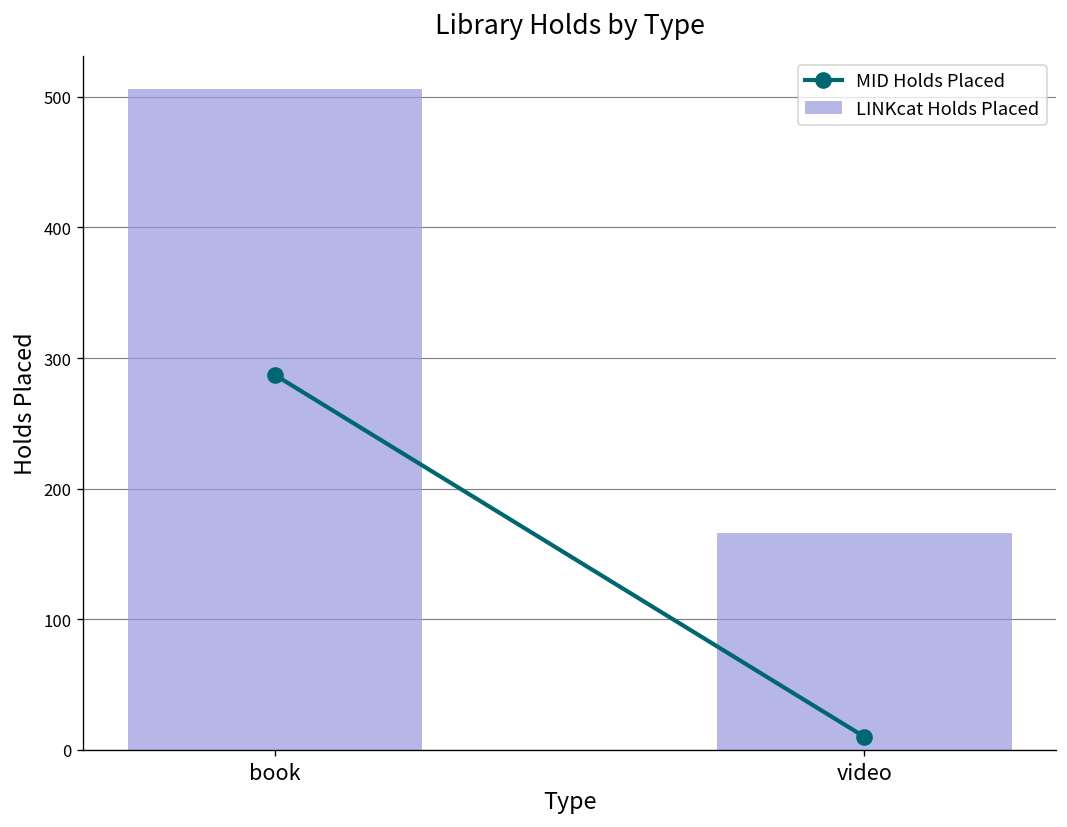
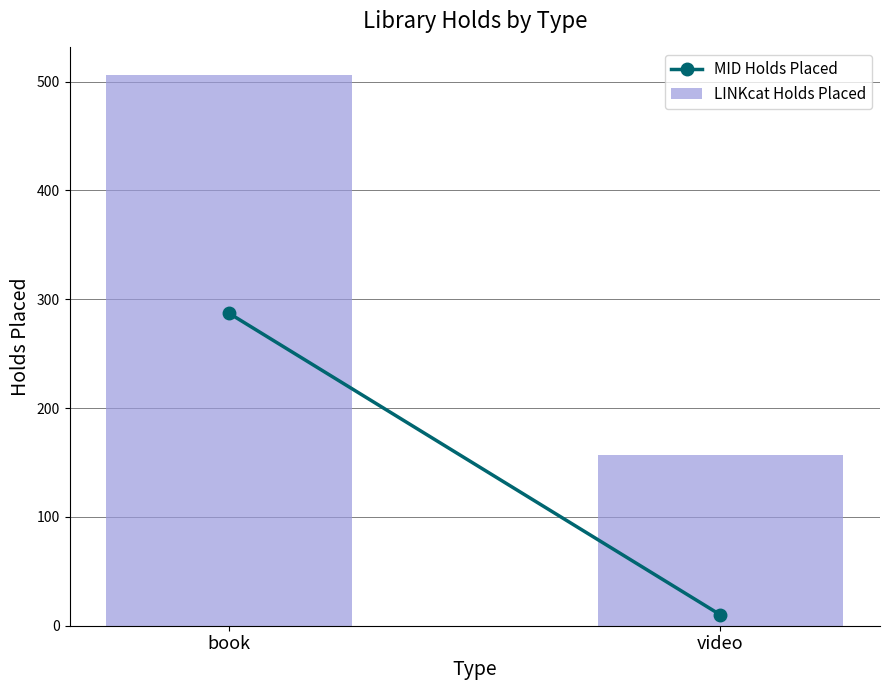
LINKcat Holds Placed, video: 166 -> 157
